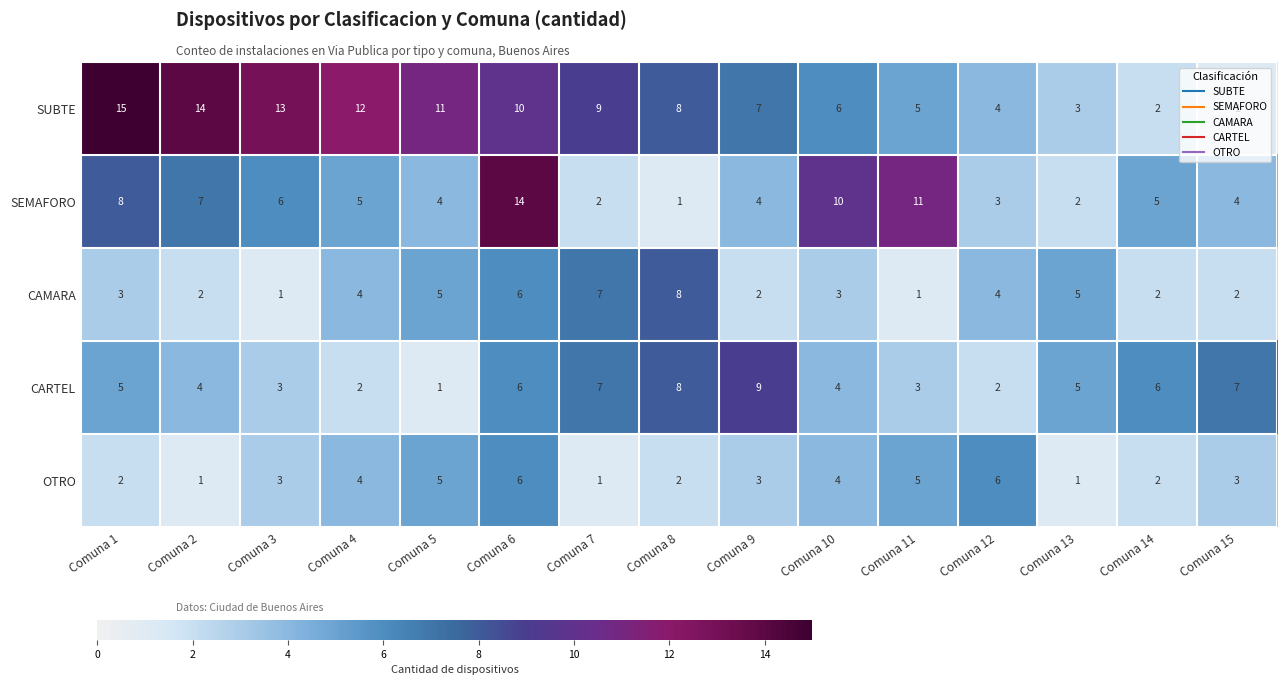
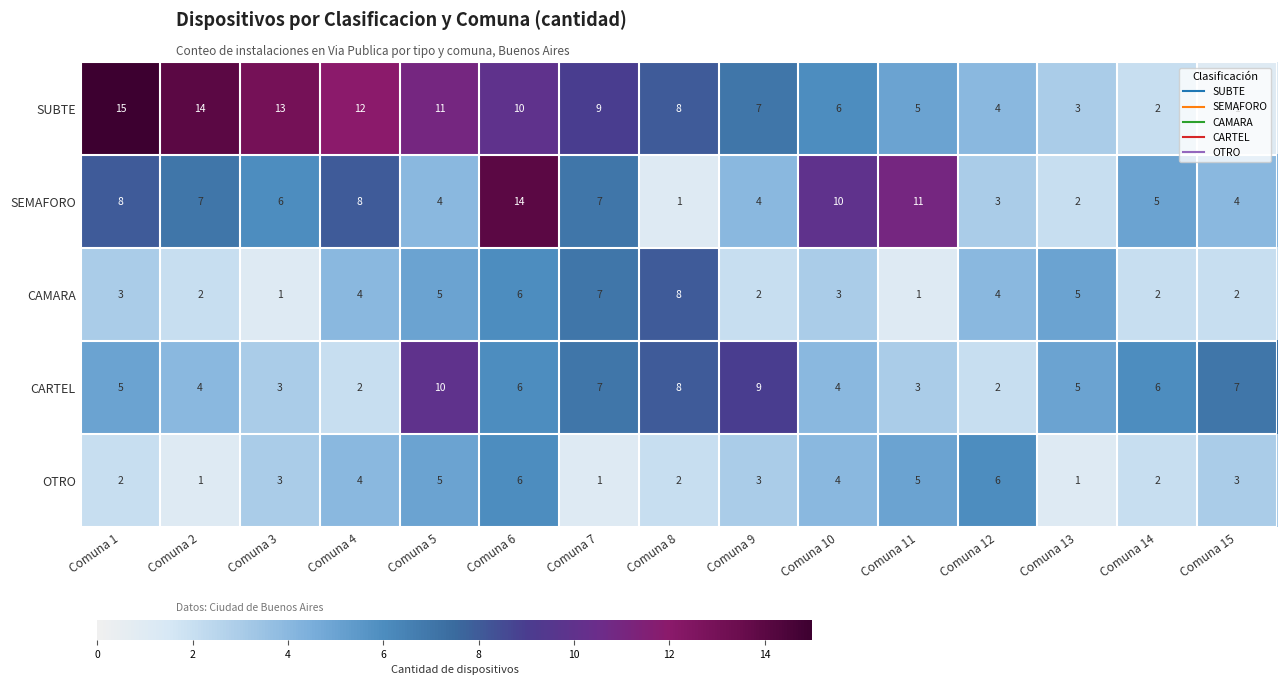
SEMAFORO, Comuna 4: 5 -> 8
SEMAFORO, Comuna 7: 2 -> 7
CARTEL, Comuna 5: 1 -> 10
